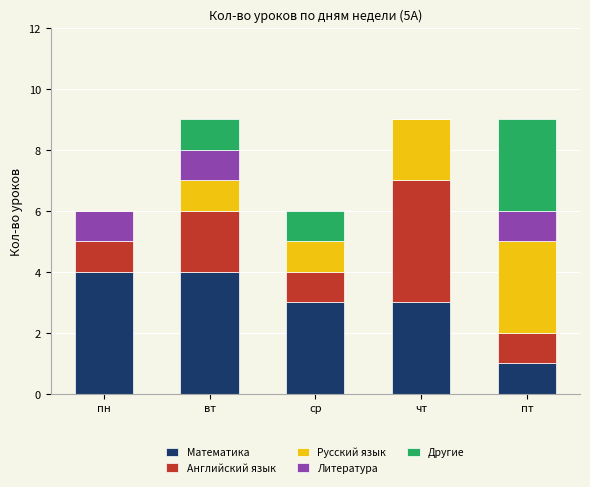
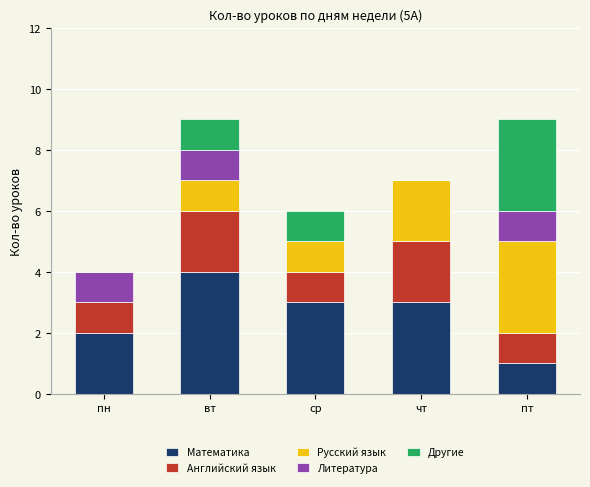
Математика, пн: 4 -> 2
Английский язык, чт: 4 -> 2
